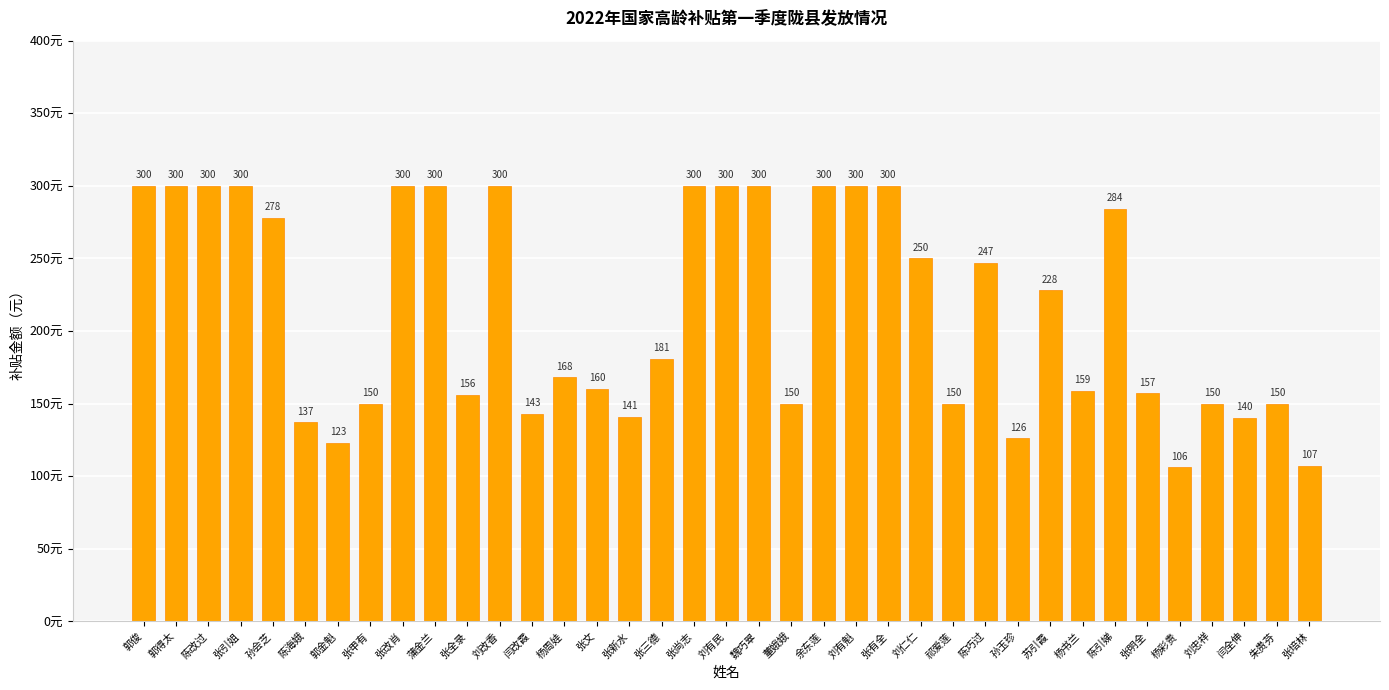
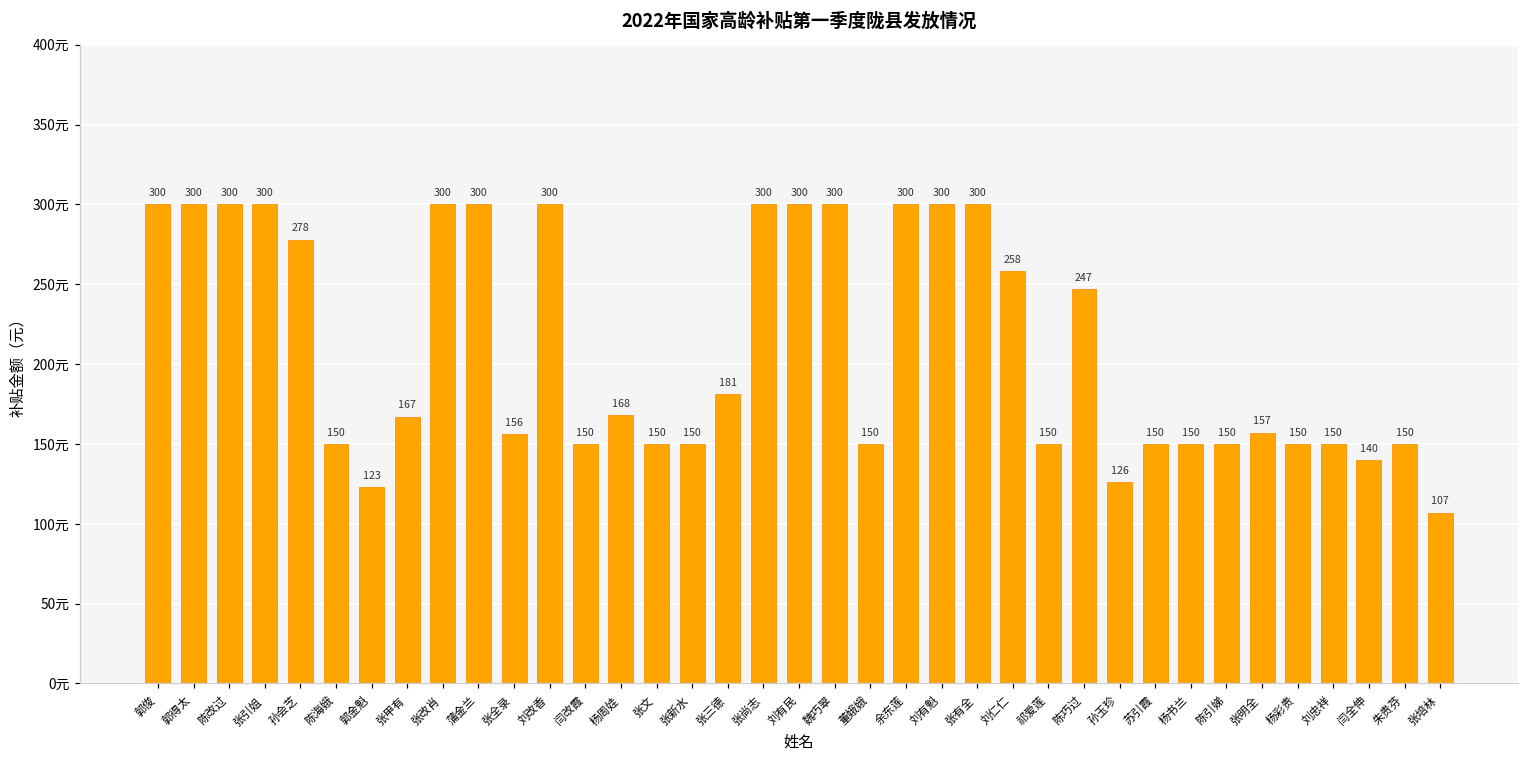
陈海娥: 137 -> 150
张甲有: 150 -> 167
闫改霞: 143 -> 150
张文: 160 -> 150
张新水: 141 -> 150
刘仁仁: 250 -> 258
苏引霞: 228 -> 150
杨书兰: 159 -> 150
陈引娣: 284 -> 150
杨彩贵: 106 -> 150
